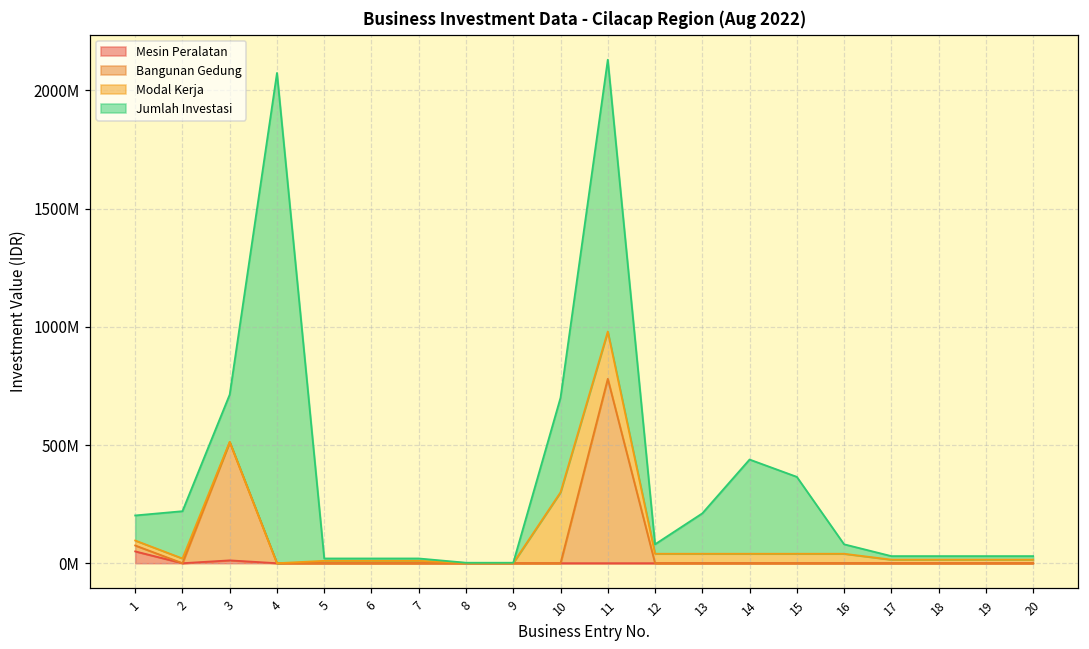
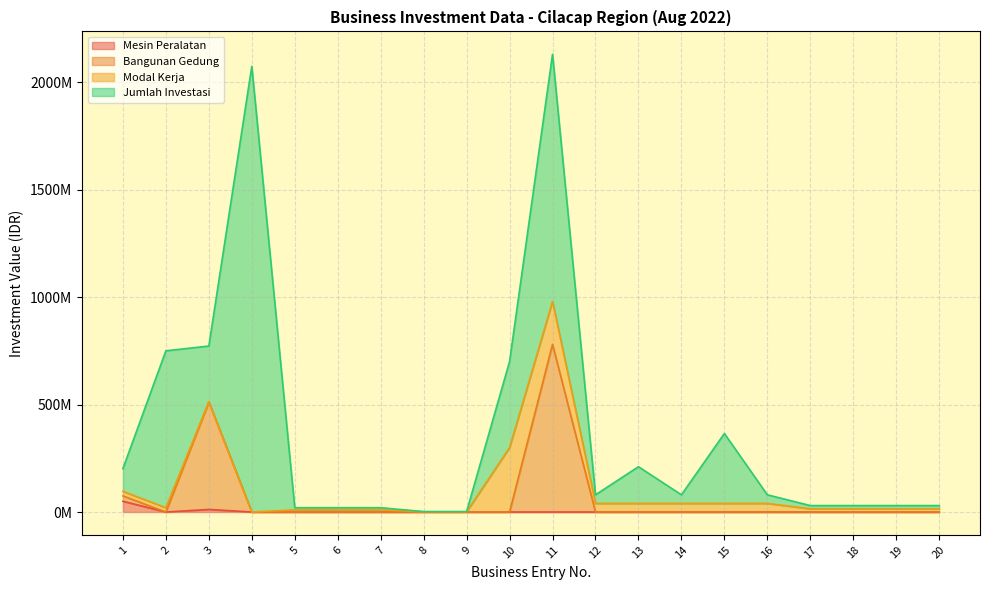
Jumlah Investasi, 2: 200000000 -> 730000000
Jumlah Investasi, 3: 200000000 -> 260000000
Jumlah Investasi, 14: 400000000 -> 40000000
